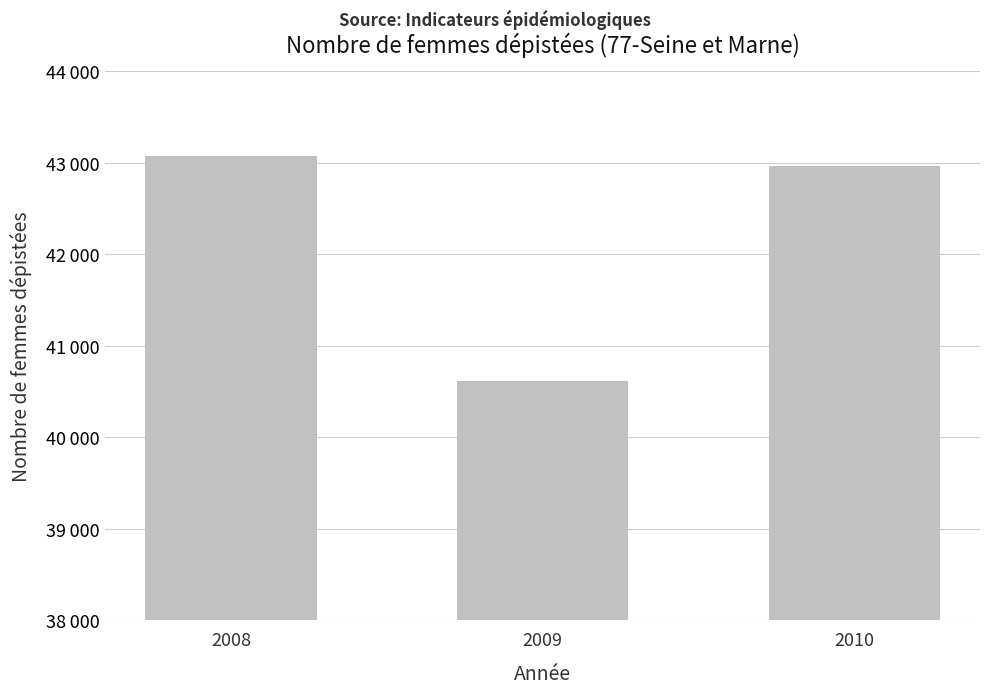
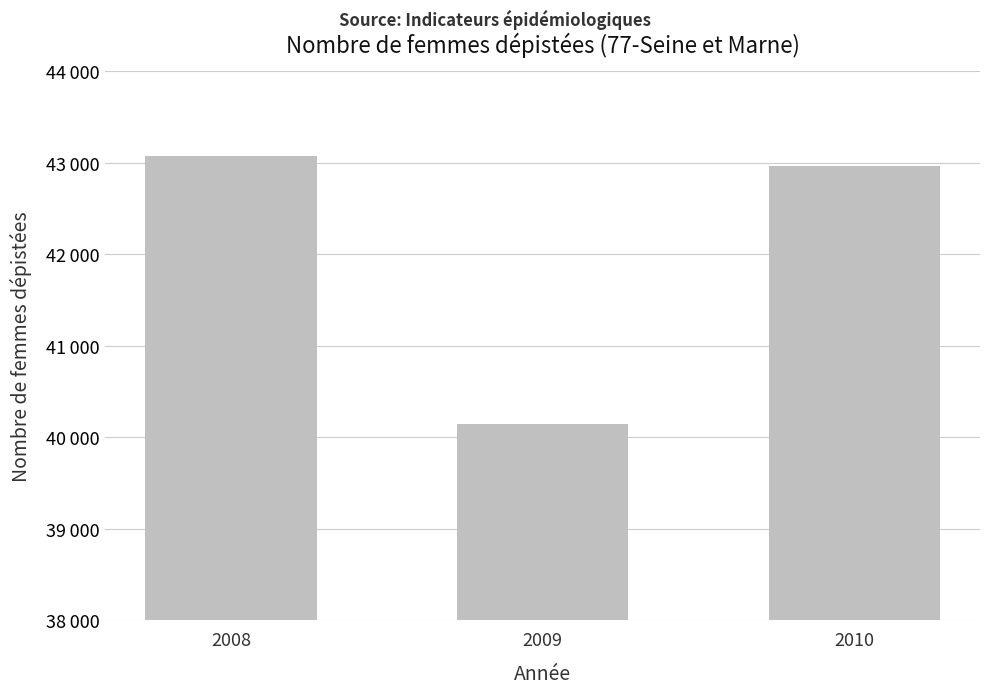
2009: 40600 -> 40100
